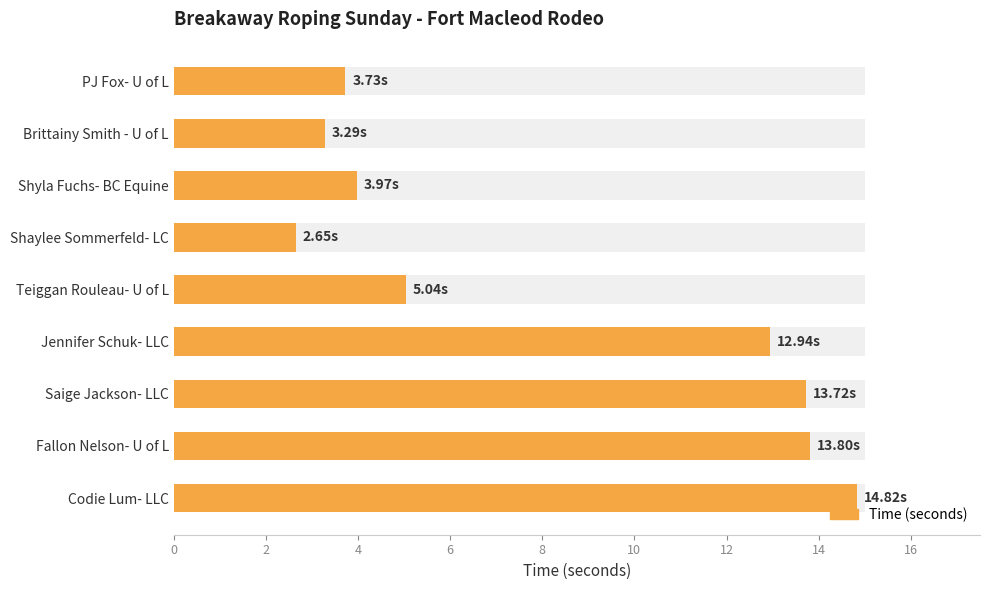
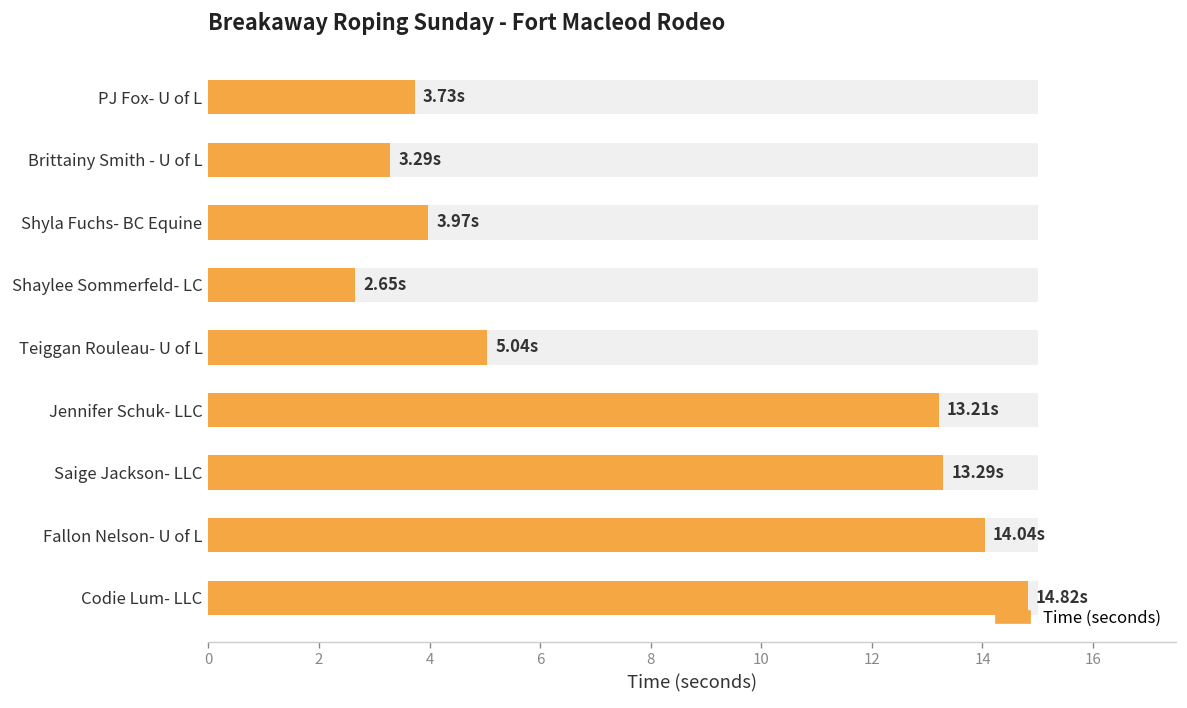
Time (seconds), Jennifer Schuk- LLC: 12.94s -> 13.21s
Time (seconds), Saige Jackson- LLC: 13.72s -> 13.29s
Time (seconds), Fallon Nelson- U of L: 13.80s -> 14.04s
